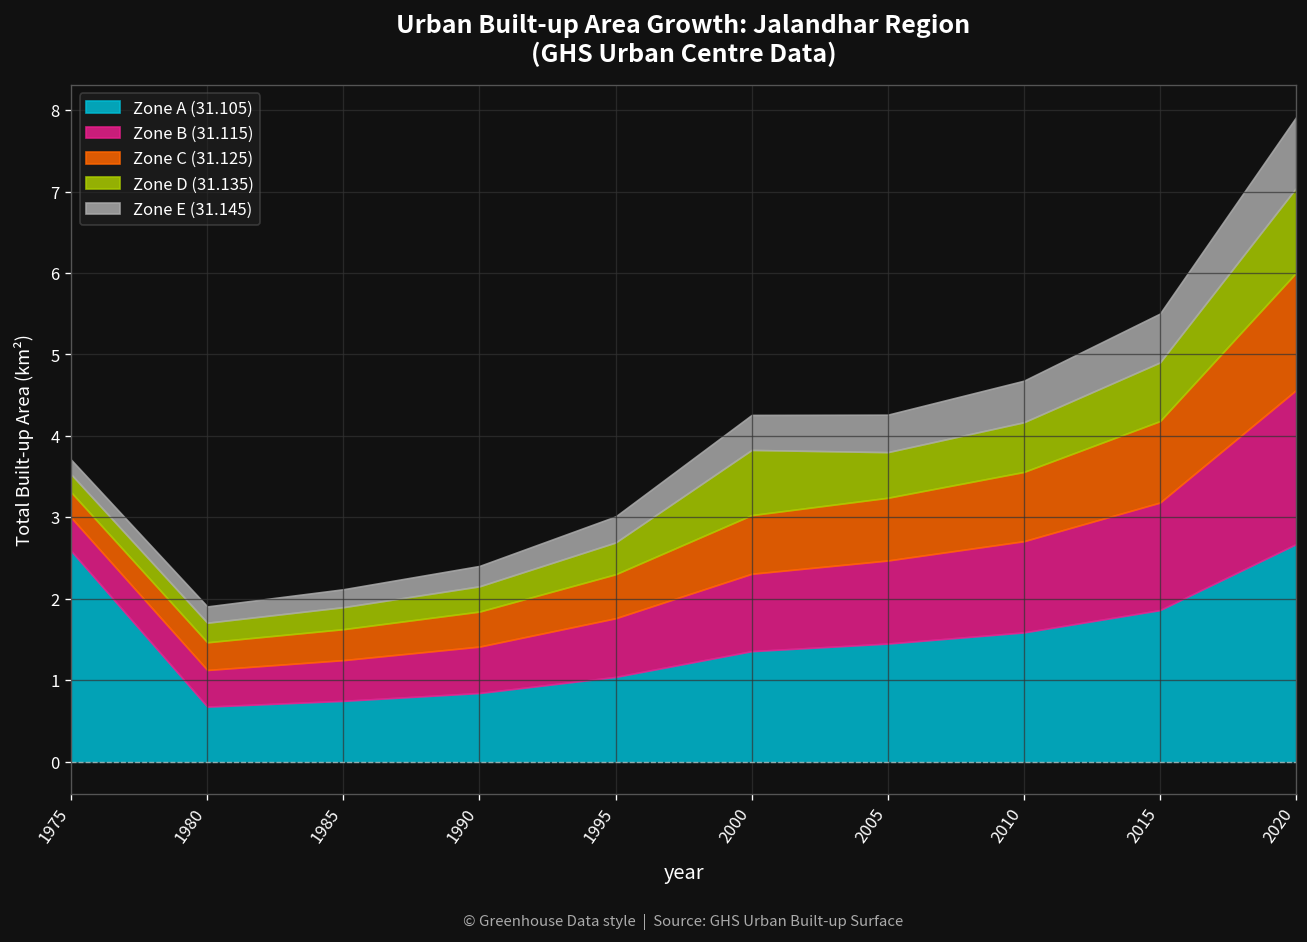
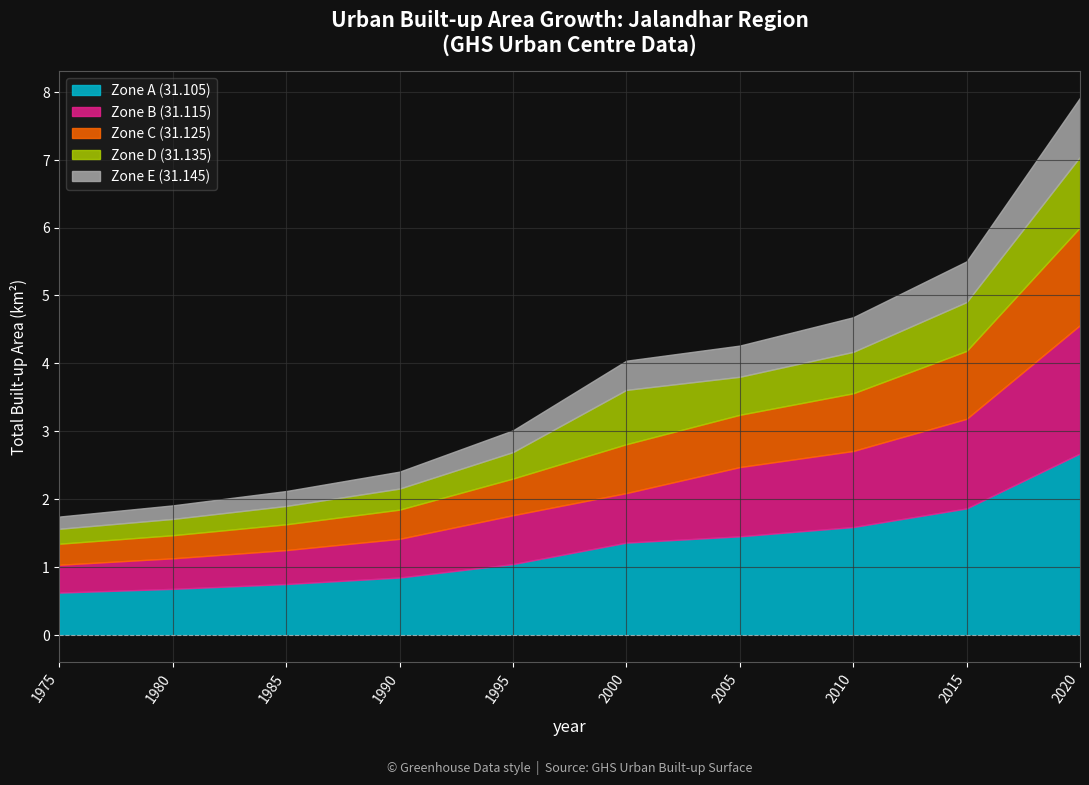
Zone A (31.105), 1975: 2.6 -> 0.6
Zone B (31.115), 2000: 0.9 -> 0.7
